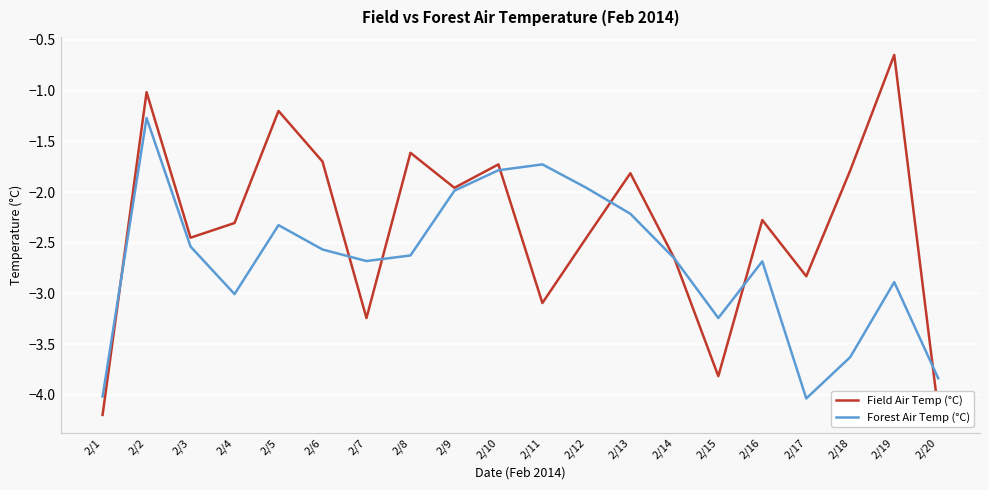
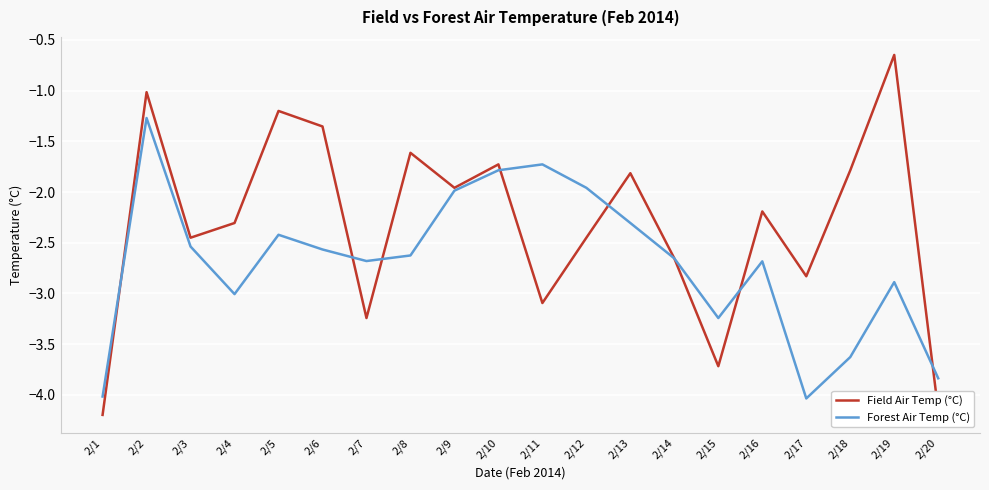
Forest Air Temp (°C), 2/5: -2.33 -> -2.42
Field Air Temp (°C), 2/6: -1.70 -> -1.35
Forest Air Temp (°C), 2/13: -2.21 -> -2.31
Field Air Temp (°C), 2/15: -3.82 -> -3.72
Field Air Temp (°C), 2/16: -2.28 -> -2.19
